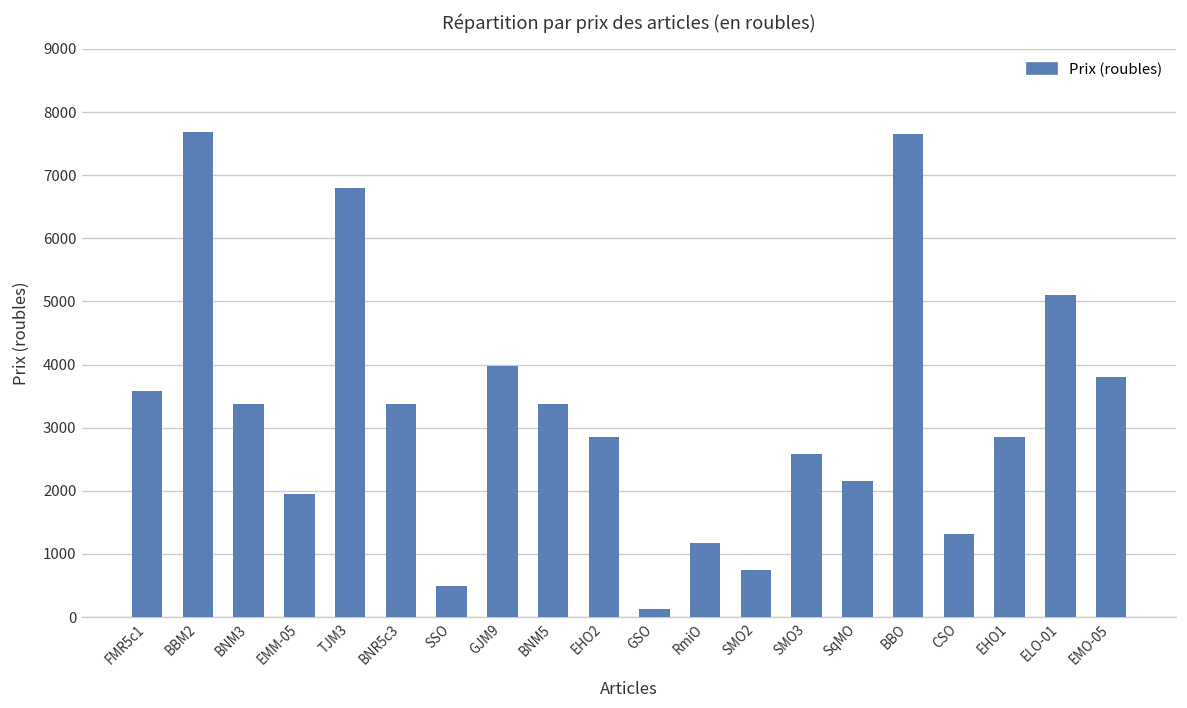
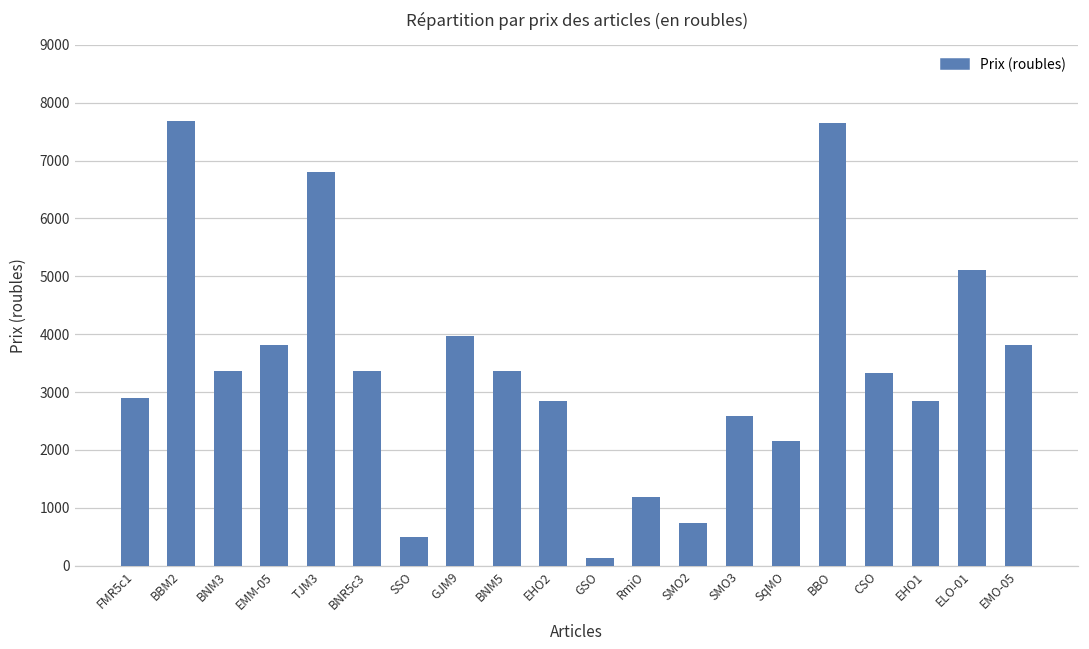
FMR5c1: 3600 -> 2900
EMM-05: 2000 -> 3800
CSO: 1300 -> 3300
